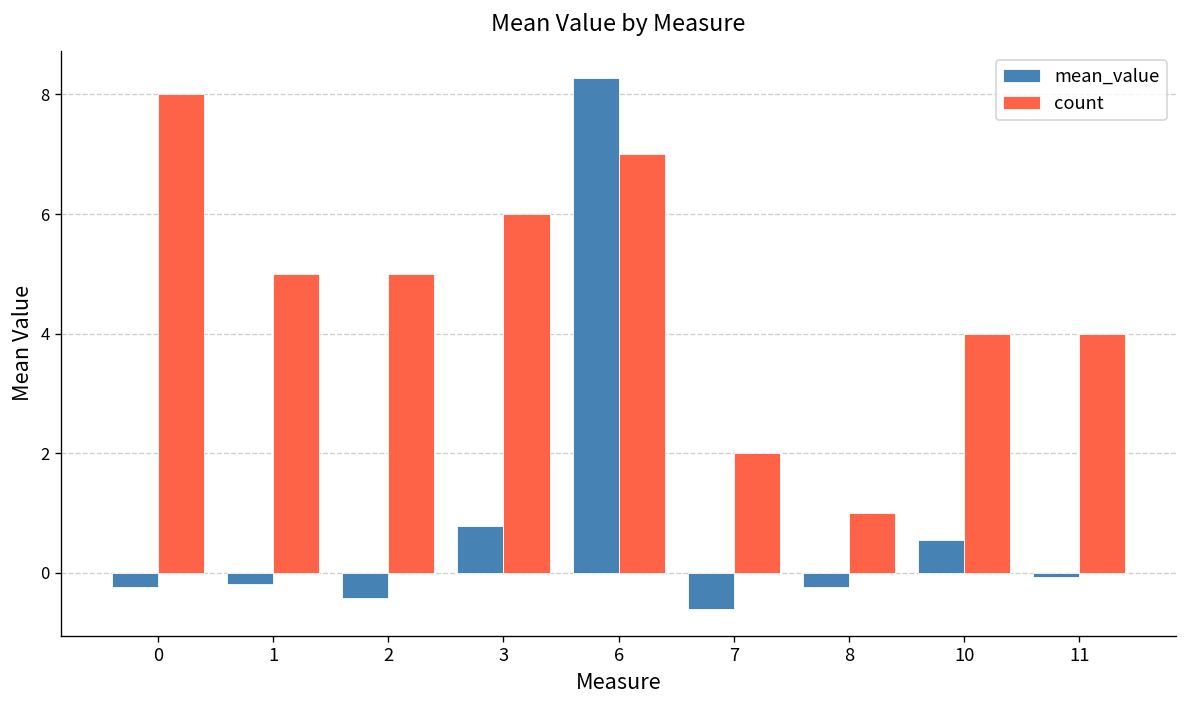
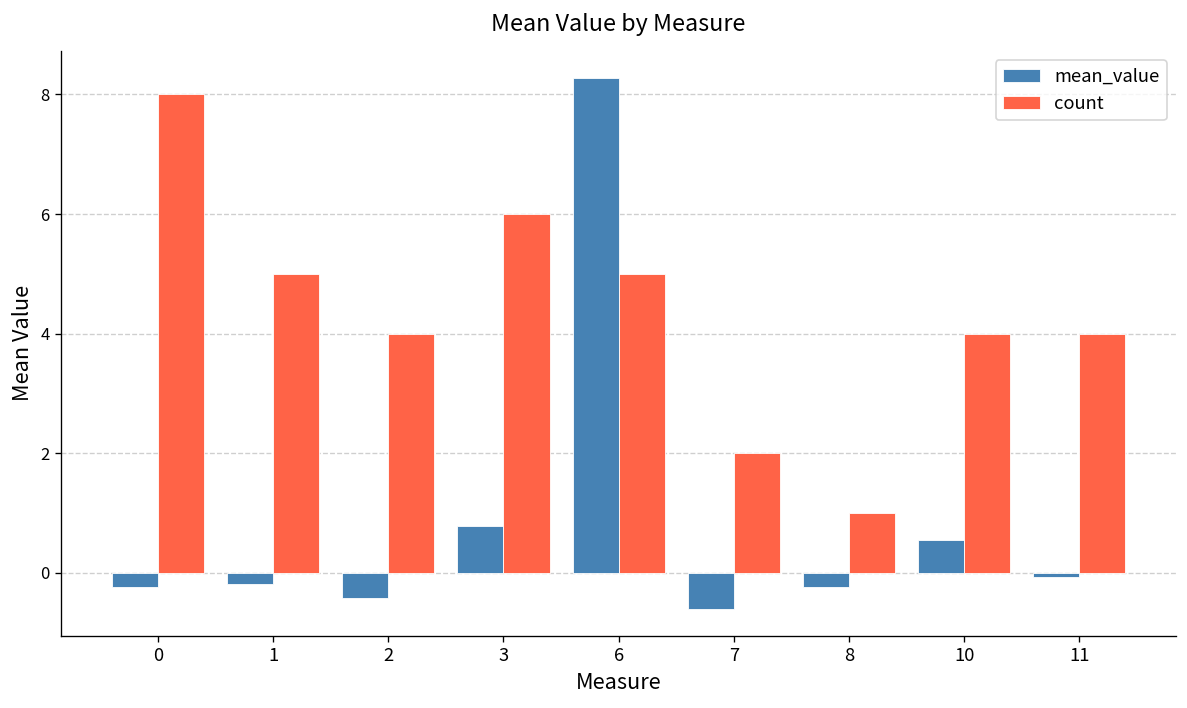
count, 2: 5 -> 4
count, 6: 7 -> 5
